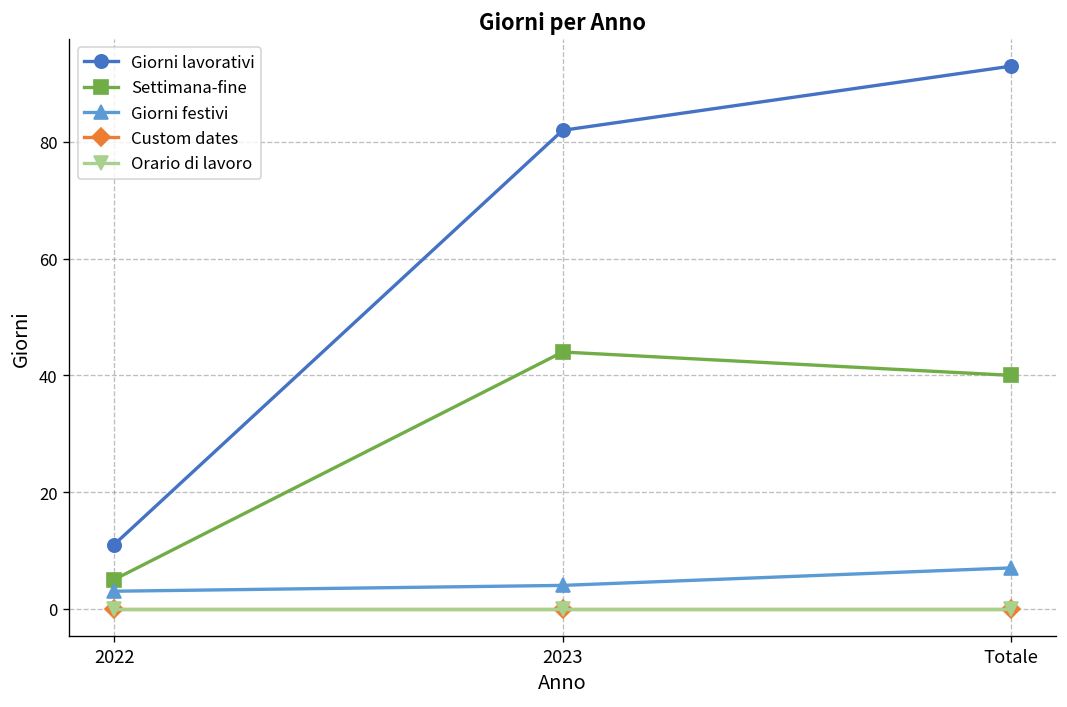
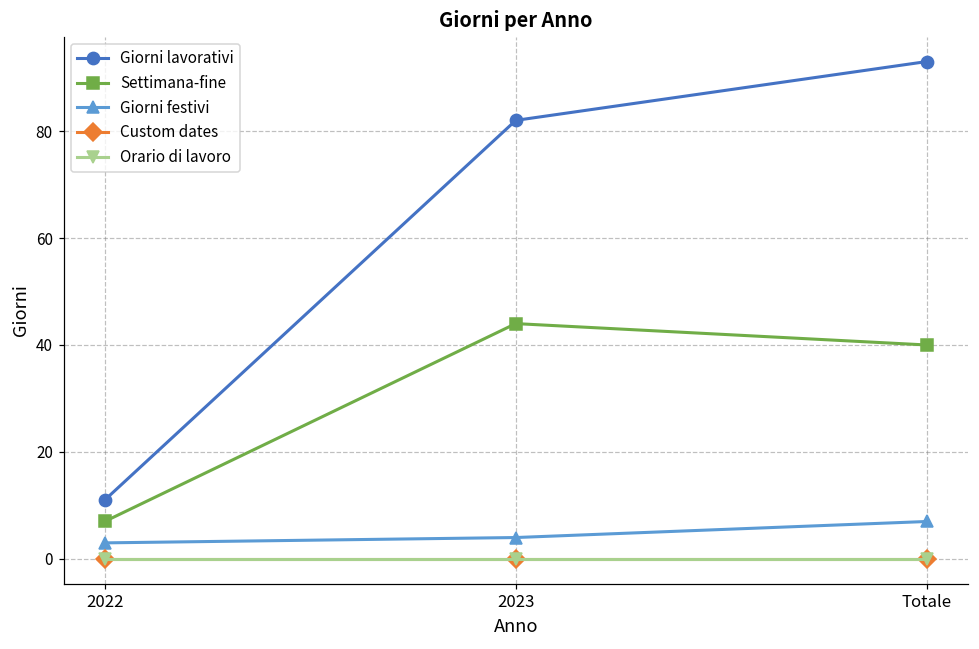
Settimana-fine, 2022: 5 -> 7
